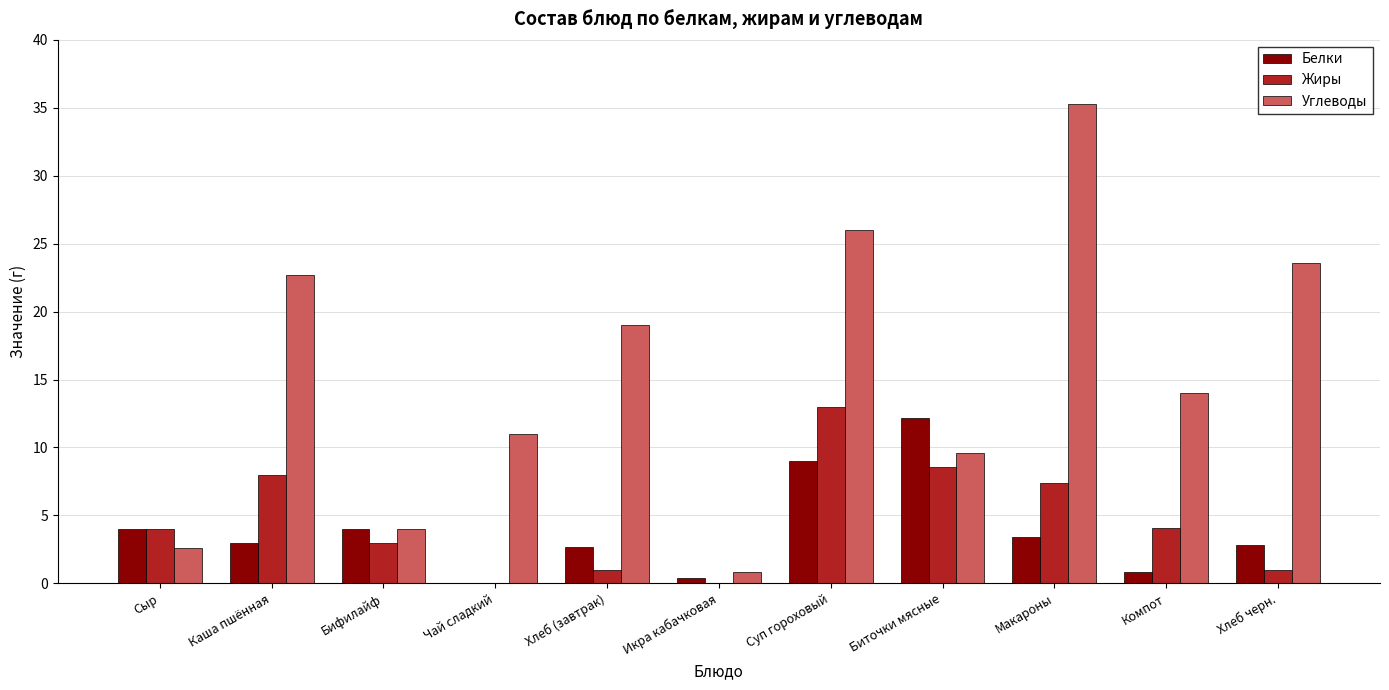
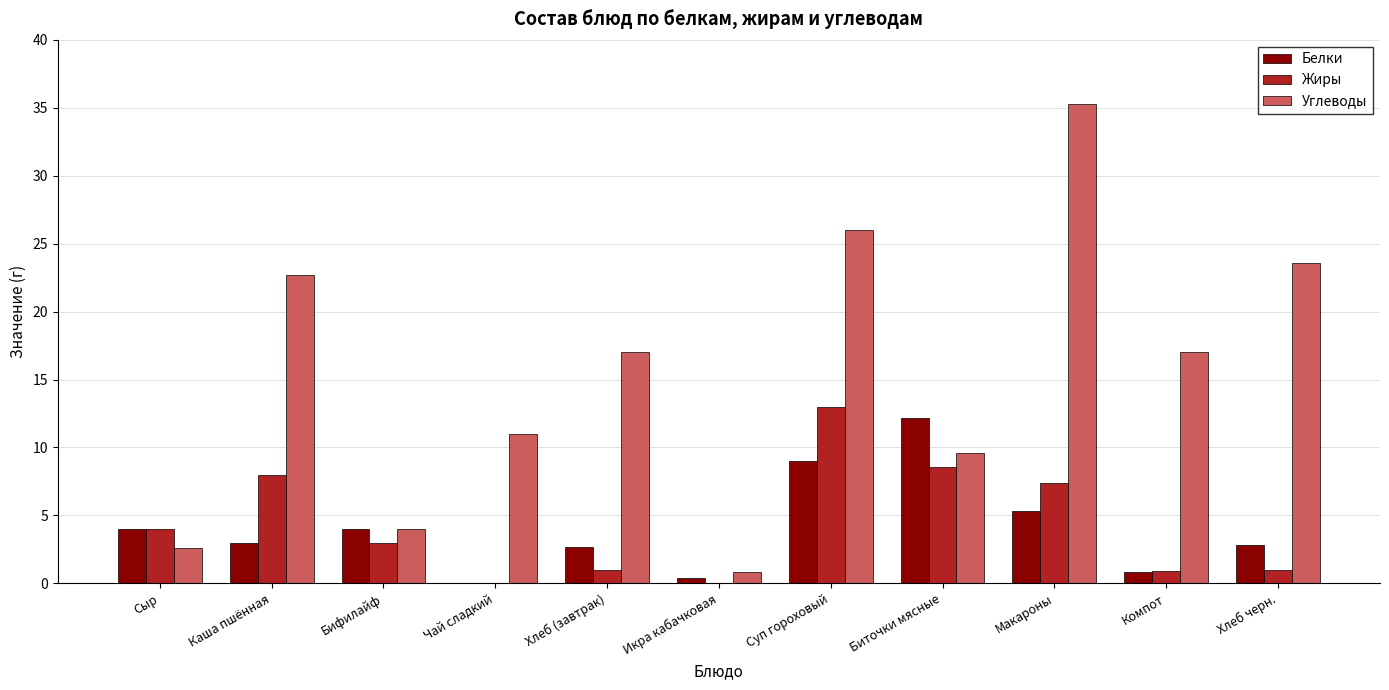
Углеводы, Хлеб (завтрак): 19 -> 17
Белки, Макароны: 3.4 -> 5.3
Жиры, Компот: 4.1 -> 0.9
Углеводы, Компот: 14 -> 17
